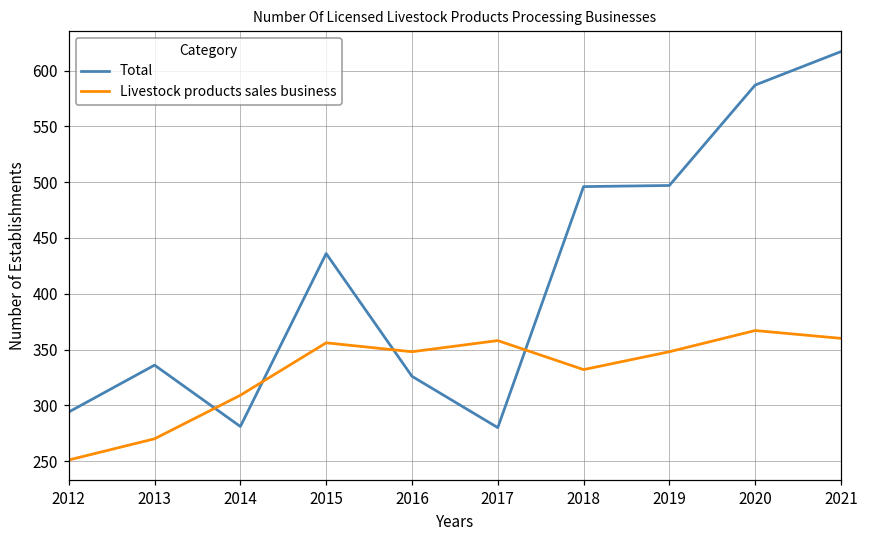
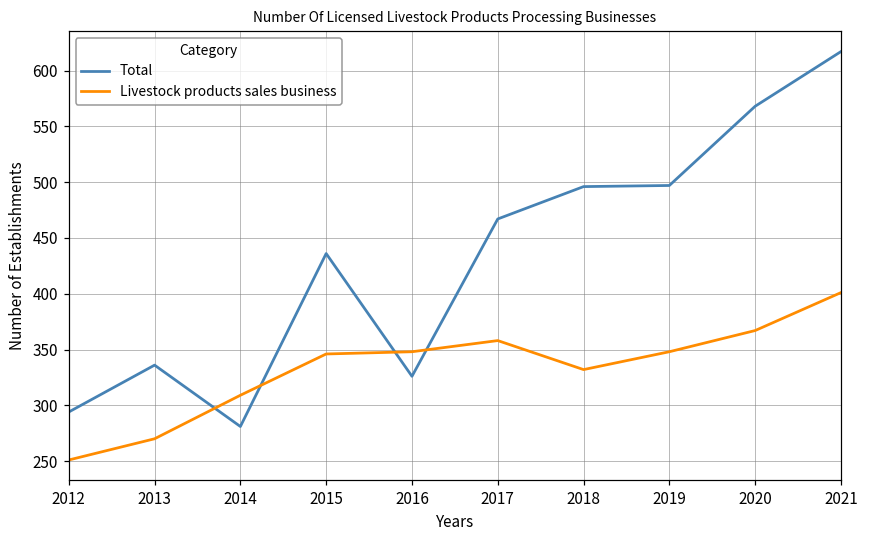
Livestock products sales business, 2015: 356 -> 346
Total, 2017: 280 -> 467
Total, 2020: 587 -> 568
Livestock products sales business, 2021: 360 -> 401
